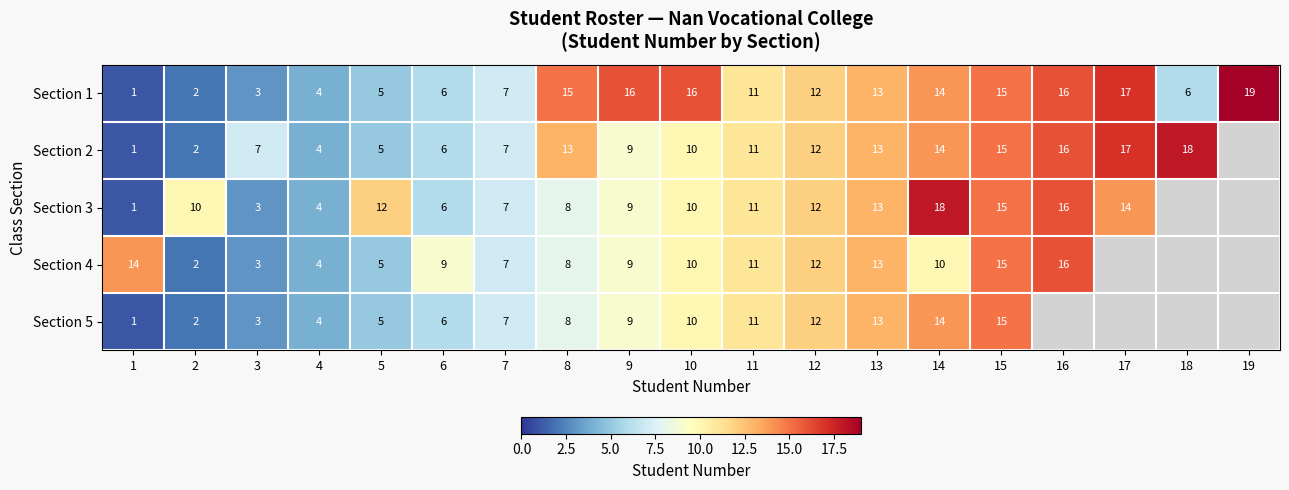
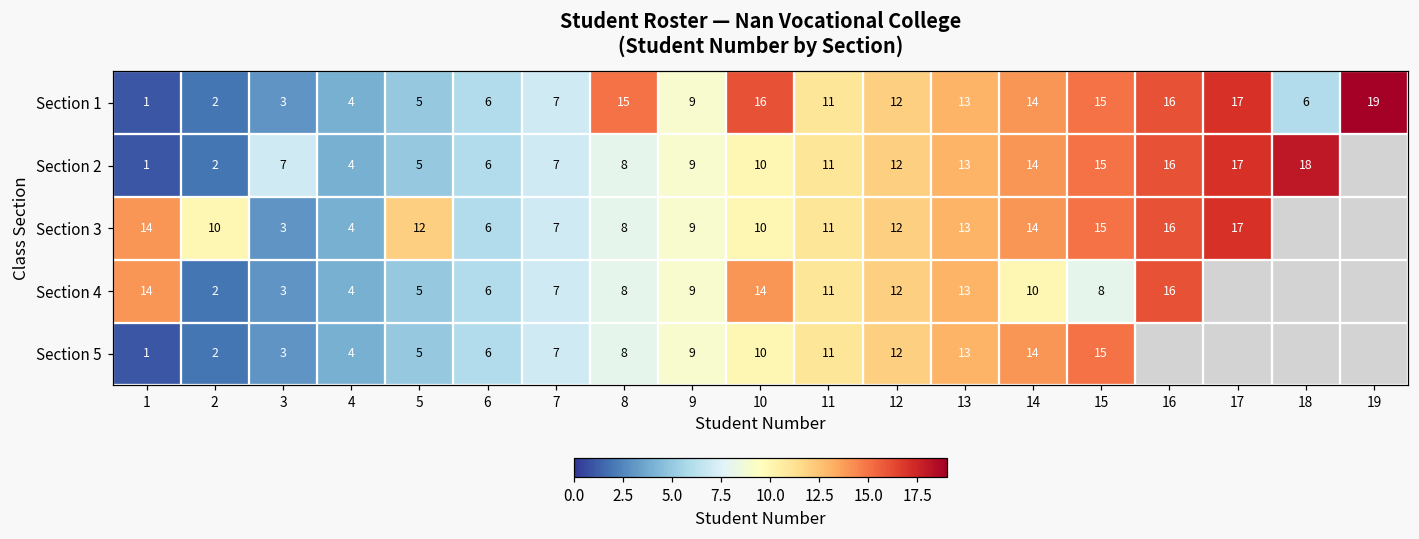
Section 1, 9: 16 -> 9
Section 2, 8: 13 -> 8
Section 3, 1: 1 -> 14
Section 3, 14: 18 -> 14
Section 3, 17: 14 -> 17
Section 4, 6: 9 -> 6
Section 4, 10: 10 -> 14
Section 4, 15: 15 -> 8
